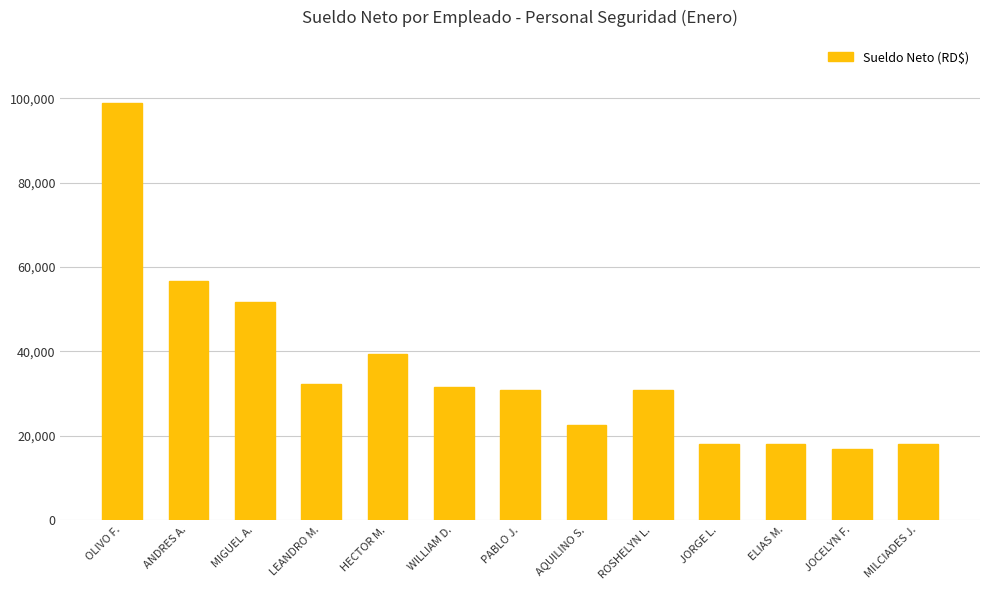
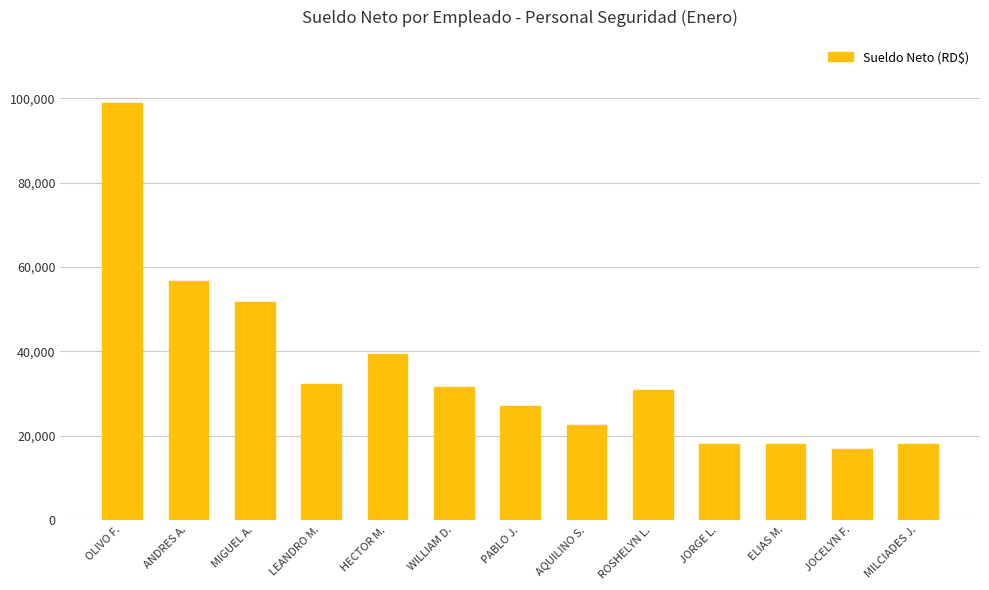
PABLO J.: 31,000 -> 27,000
